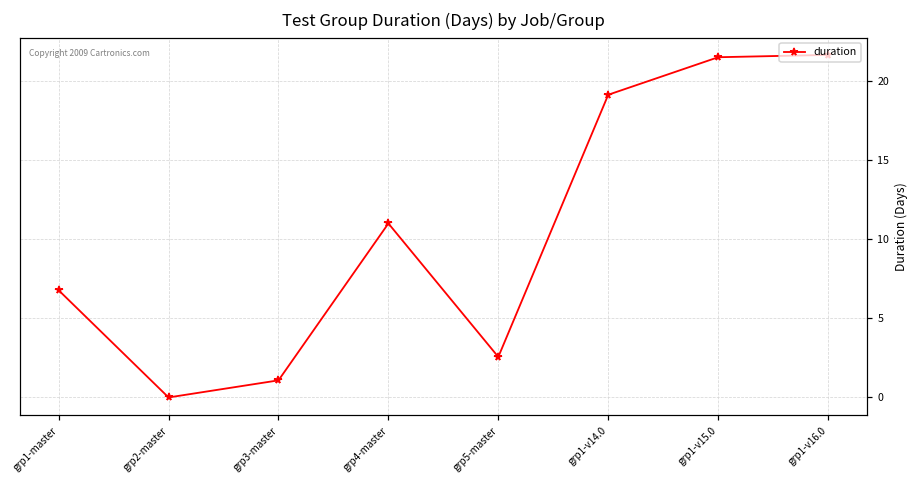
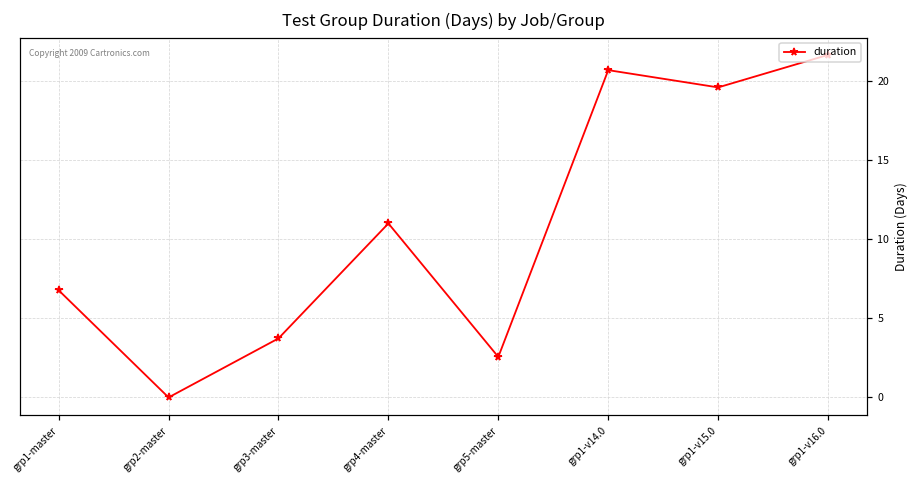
grp3-master: 1.1 -> 3.7
grp1-v14.0: 19.1 -> 20.7
grp1-v15.0: 21.5 -> 19.6
